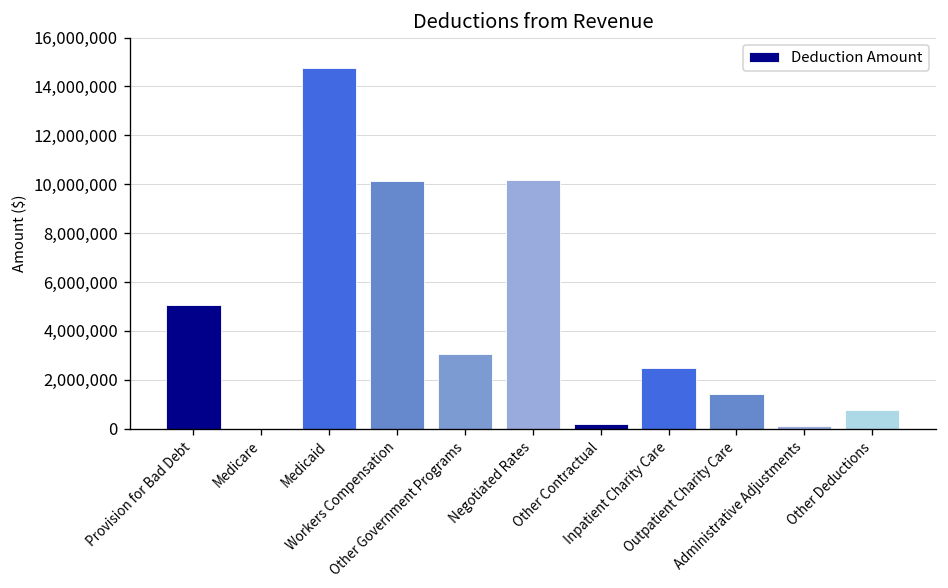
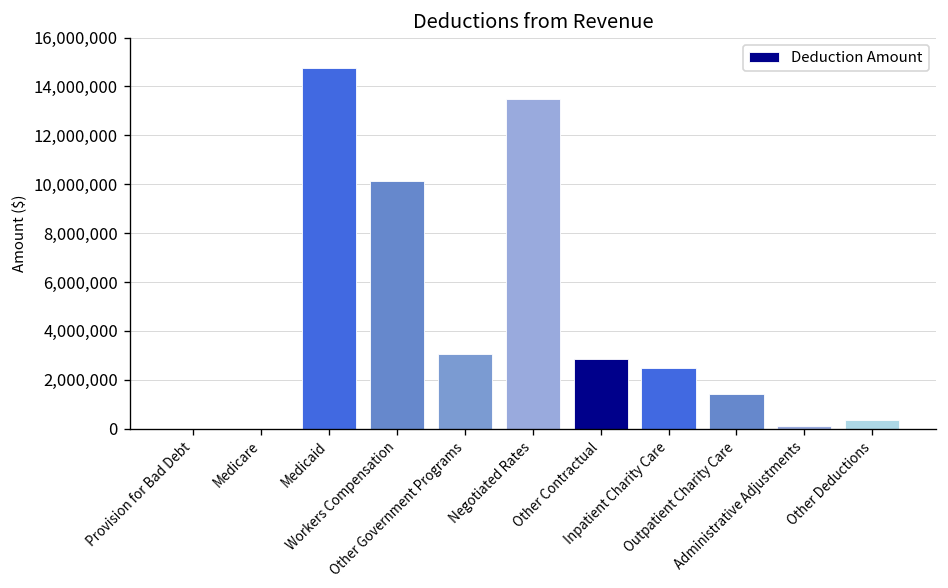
Provision for Bad Debt: 5,100,000 -> 0
Negotiated Rates: 10,200,000 -> 13,500,000
Other Contractual: 200,000 -> 2,800,000
Other Deductions: 800,000 -> 300,000
